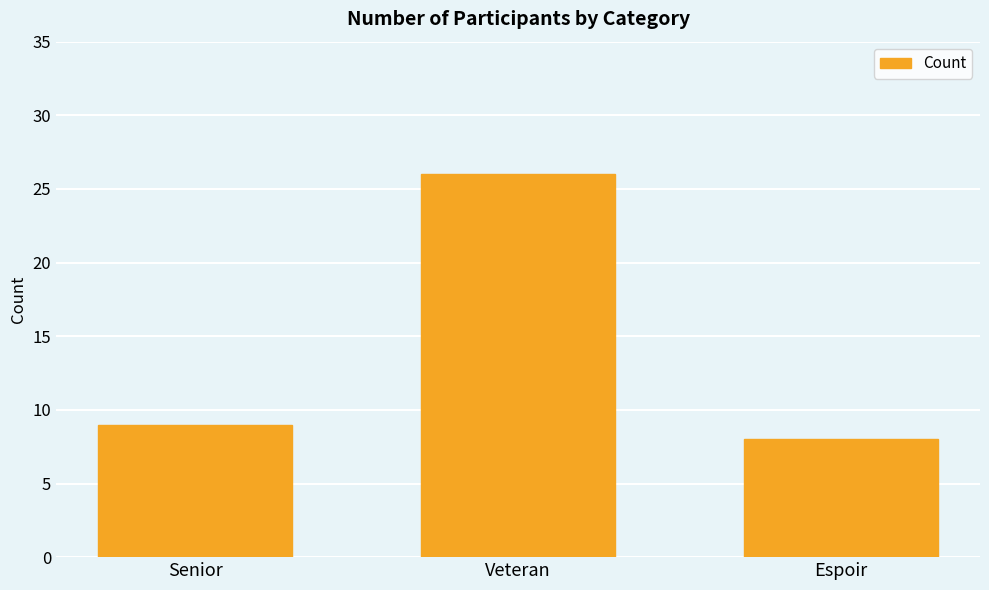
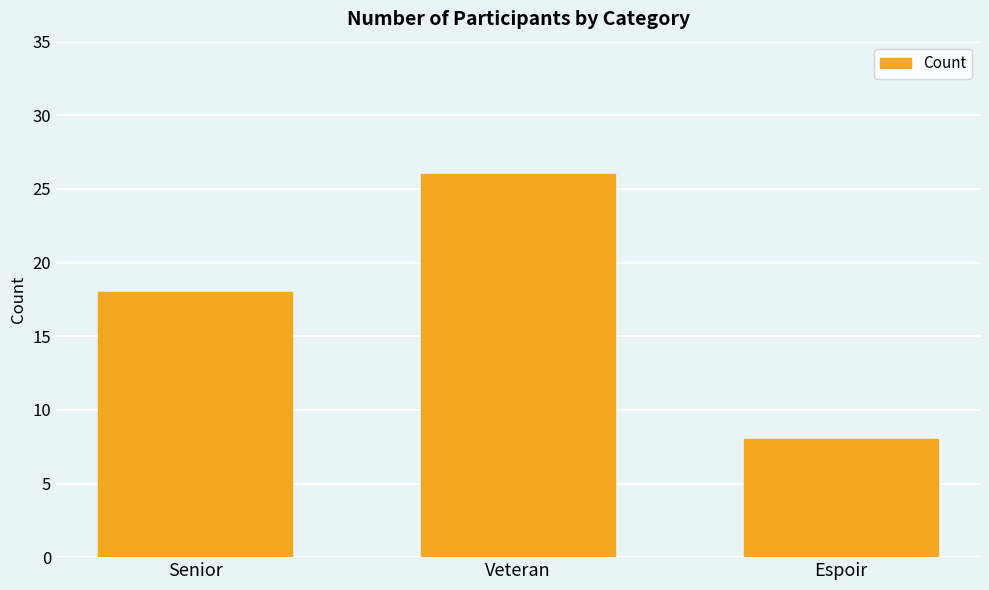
Senior: 9 -> 18
